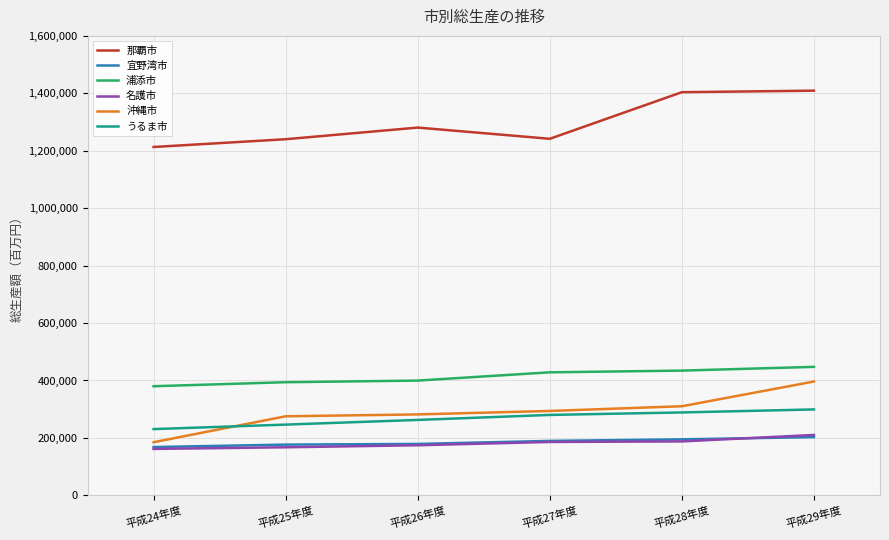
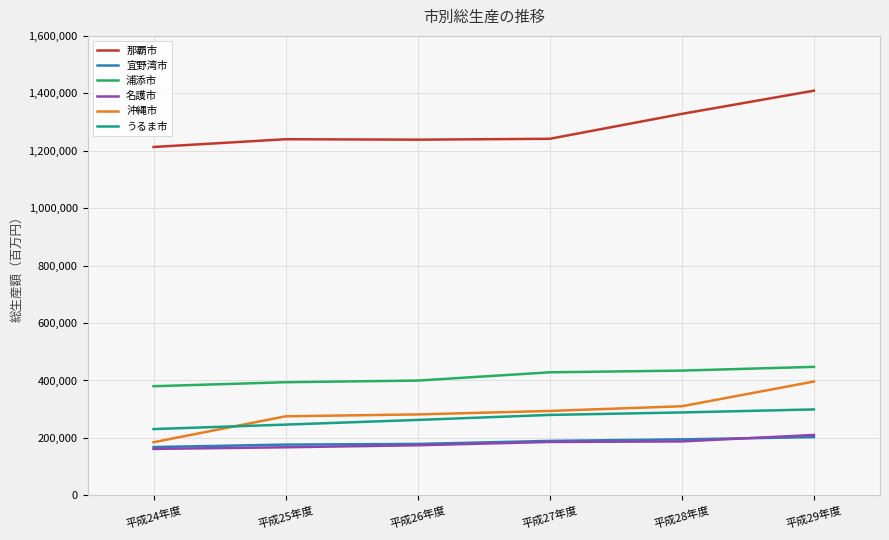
那覇市, 平成26年度: 1,280,000 -> 1,240,000
那覇市, 平成28年度: 1,400,000 -> 1,330,000
